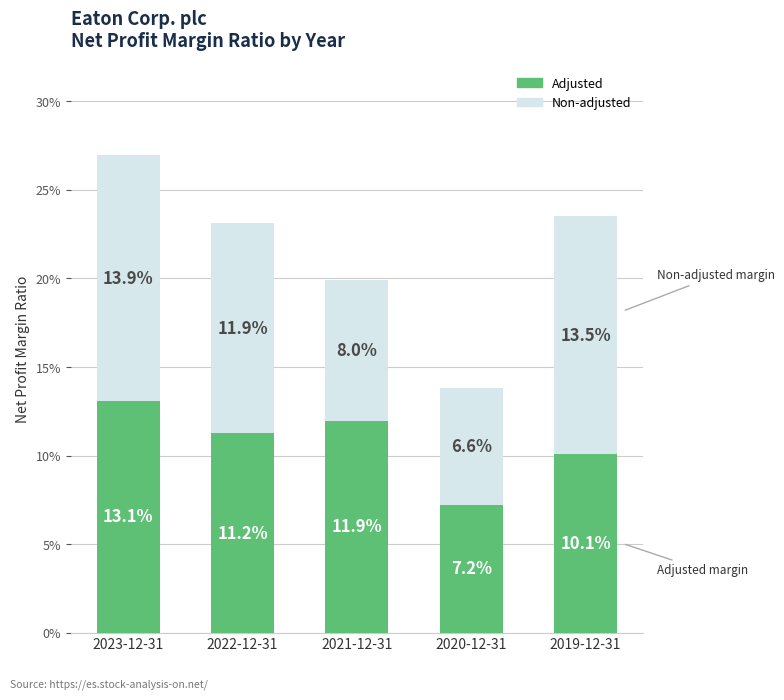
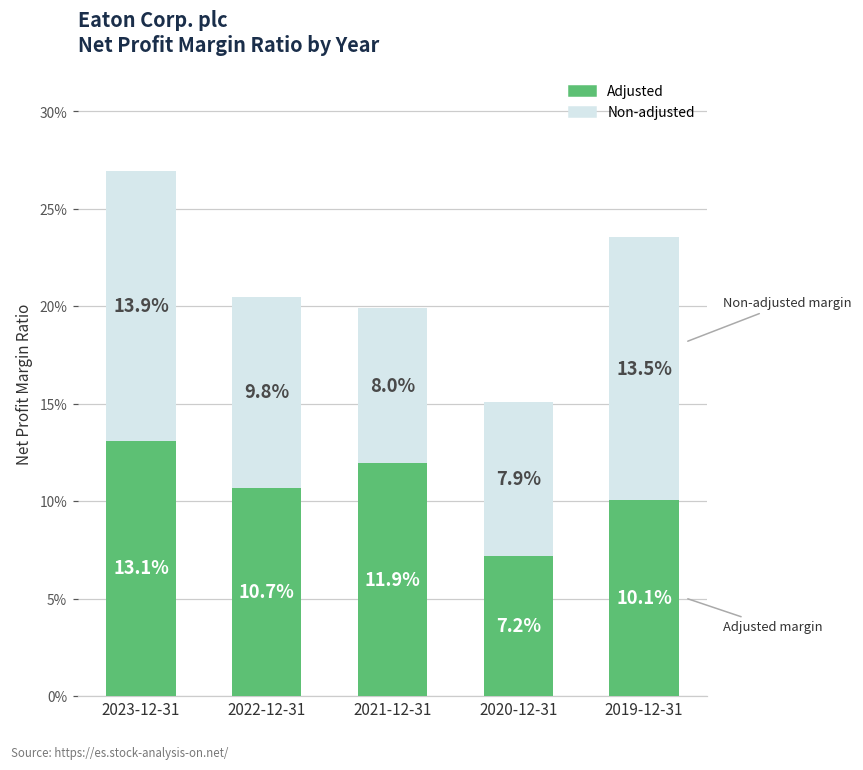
Adjusted, 2022-12-31: 11.2% -> 10.7%
Non-adjusted, 2022-12-31: 11.9% -> 9.8%
Non-adjusted, 2020-12-31: 6.6% -> 7.9%
